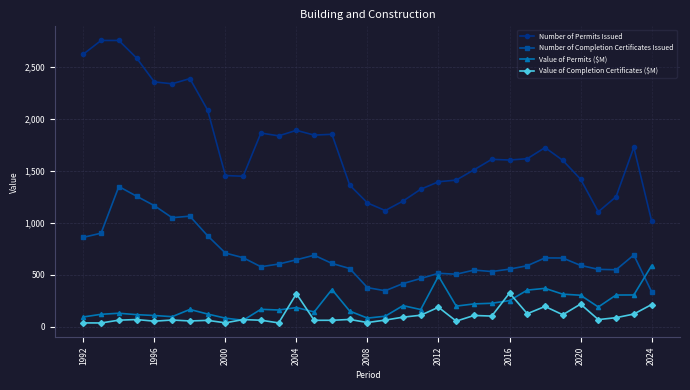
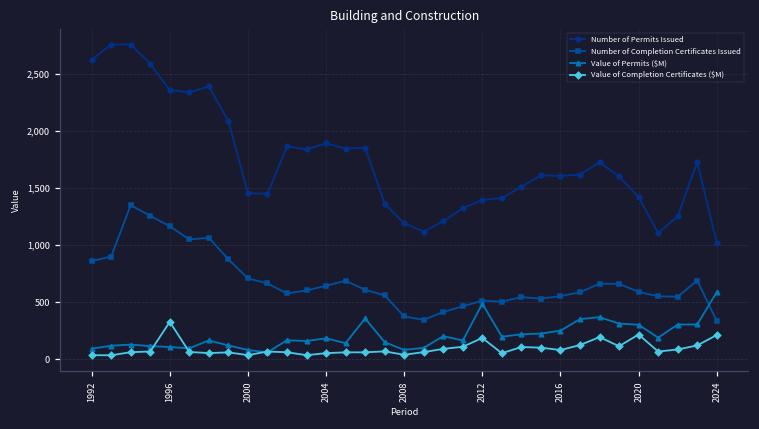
Value of Completion Certificates ($M), 1996: 50 -> 330
Value of Completion Certificates ($M), 2004: 320 -> 60
Value of Completion Certificates ($M), 2016: 320 -> 80
